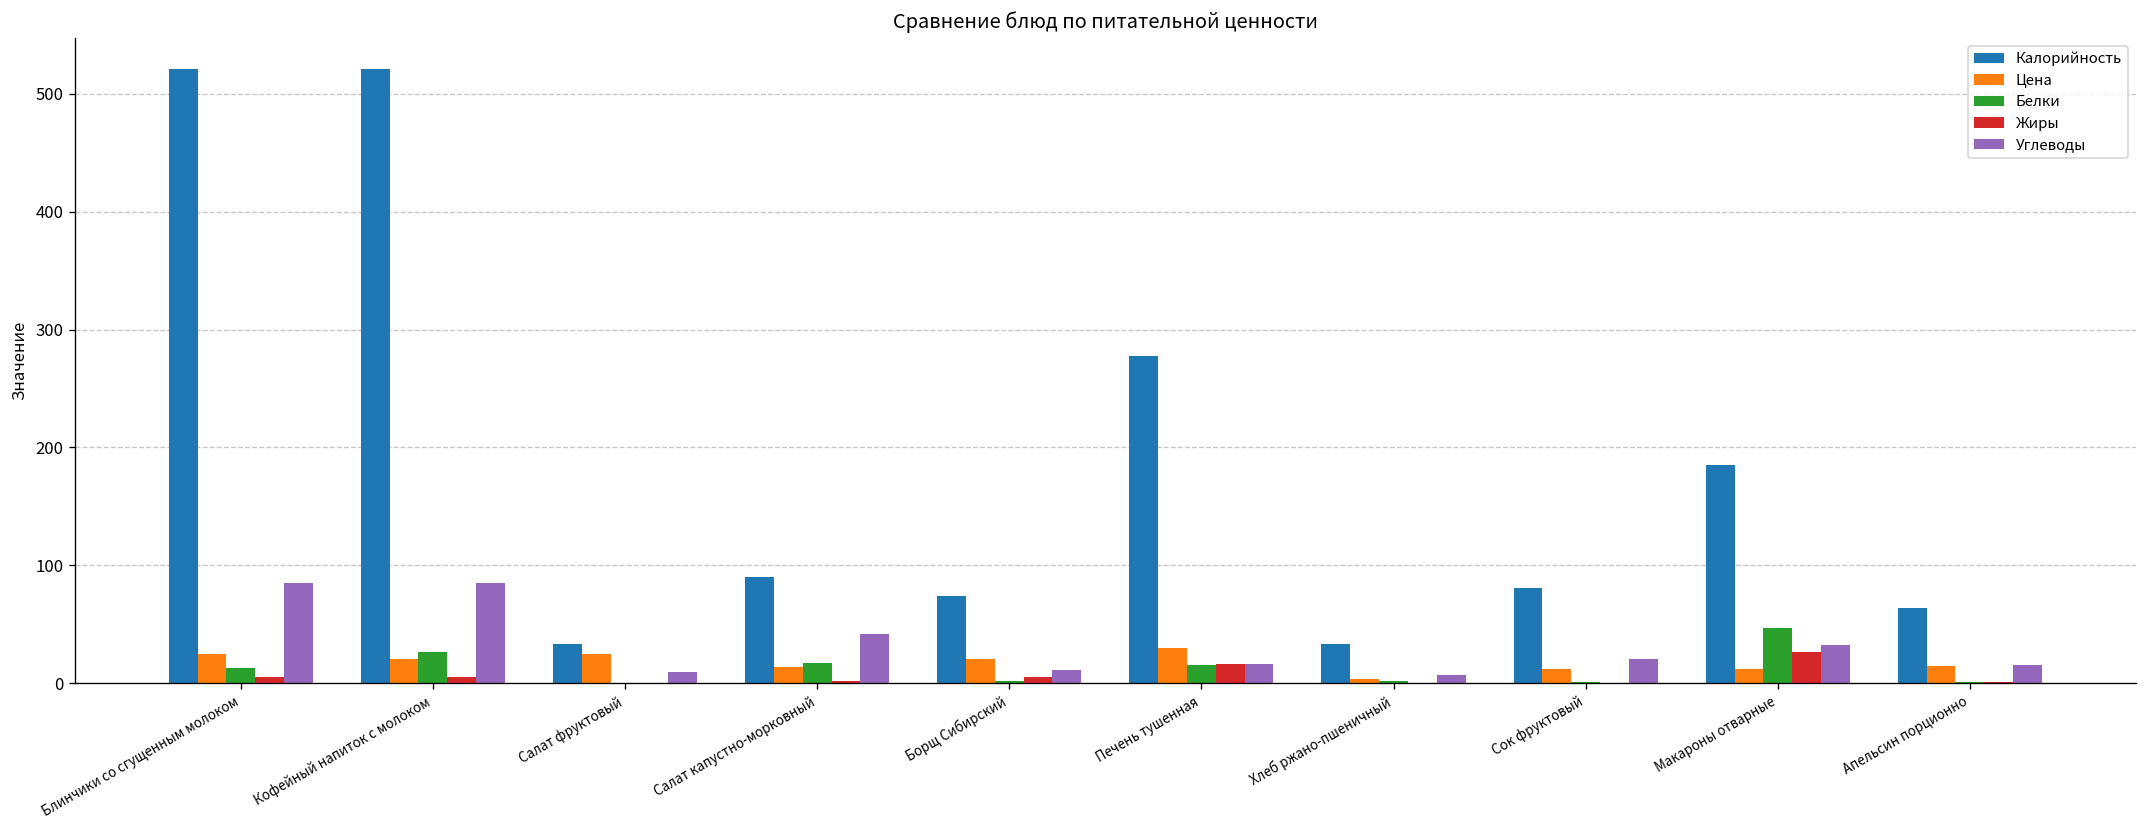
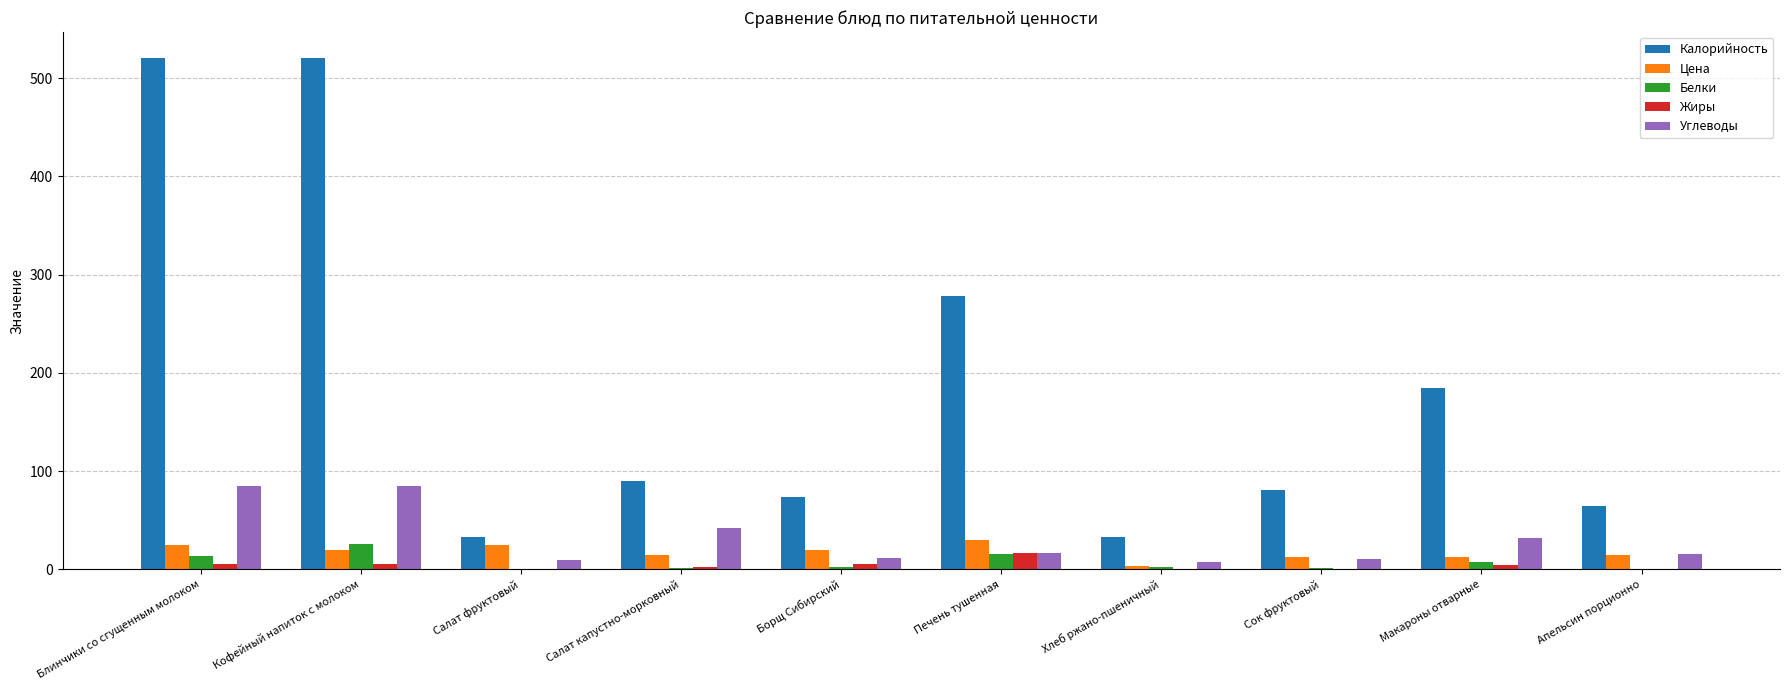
Белки, Салат капустно-морковный: 20 -> 0
Углеводы, Сок фруктовый: 20 -> 10
Белки, Макароны отварные: 50 -> 10
Жиры, Макароны отварные: 30 -> 0
